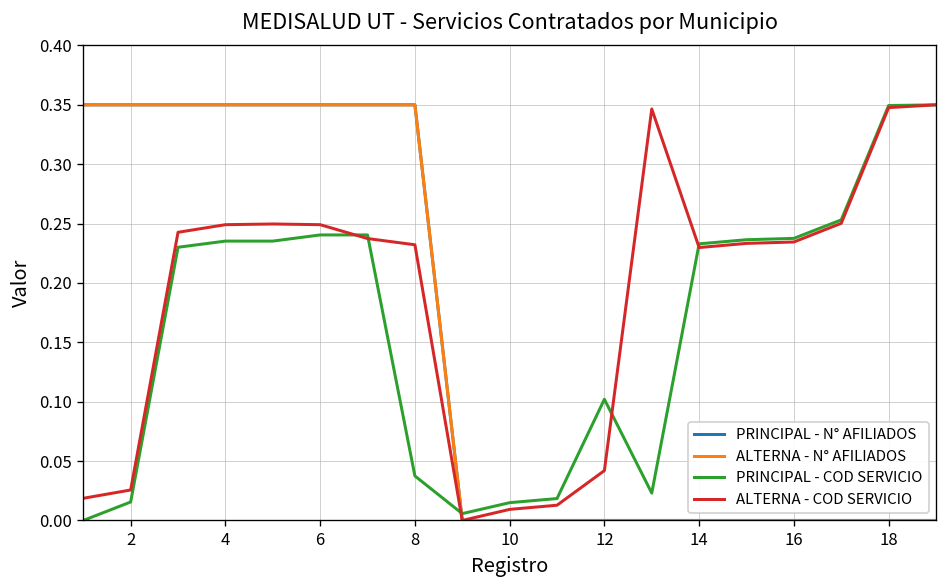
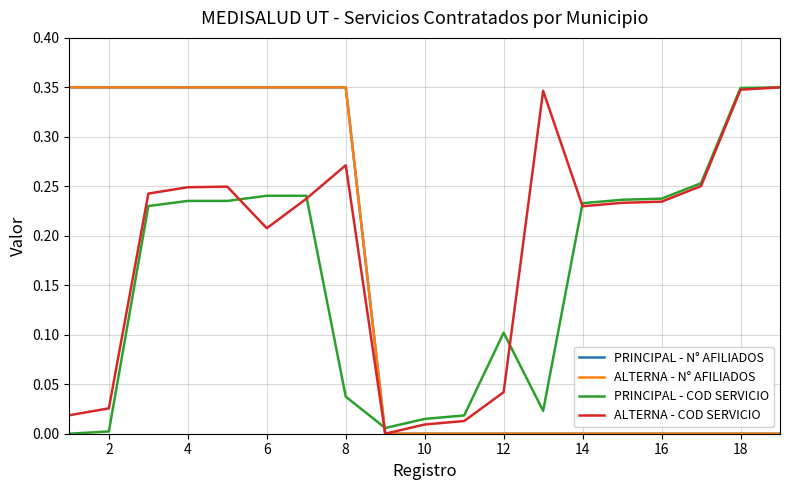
PRINCIPAL - COD SERVICIO, 2: 0.02 -> 0.00
ALTERNA - COD SERVICIO, 6: 0.25 -> 0.21
ALTERNA - COD SERVICIO, 8: 0.23 -> 0.27
